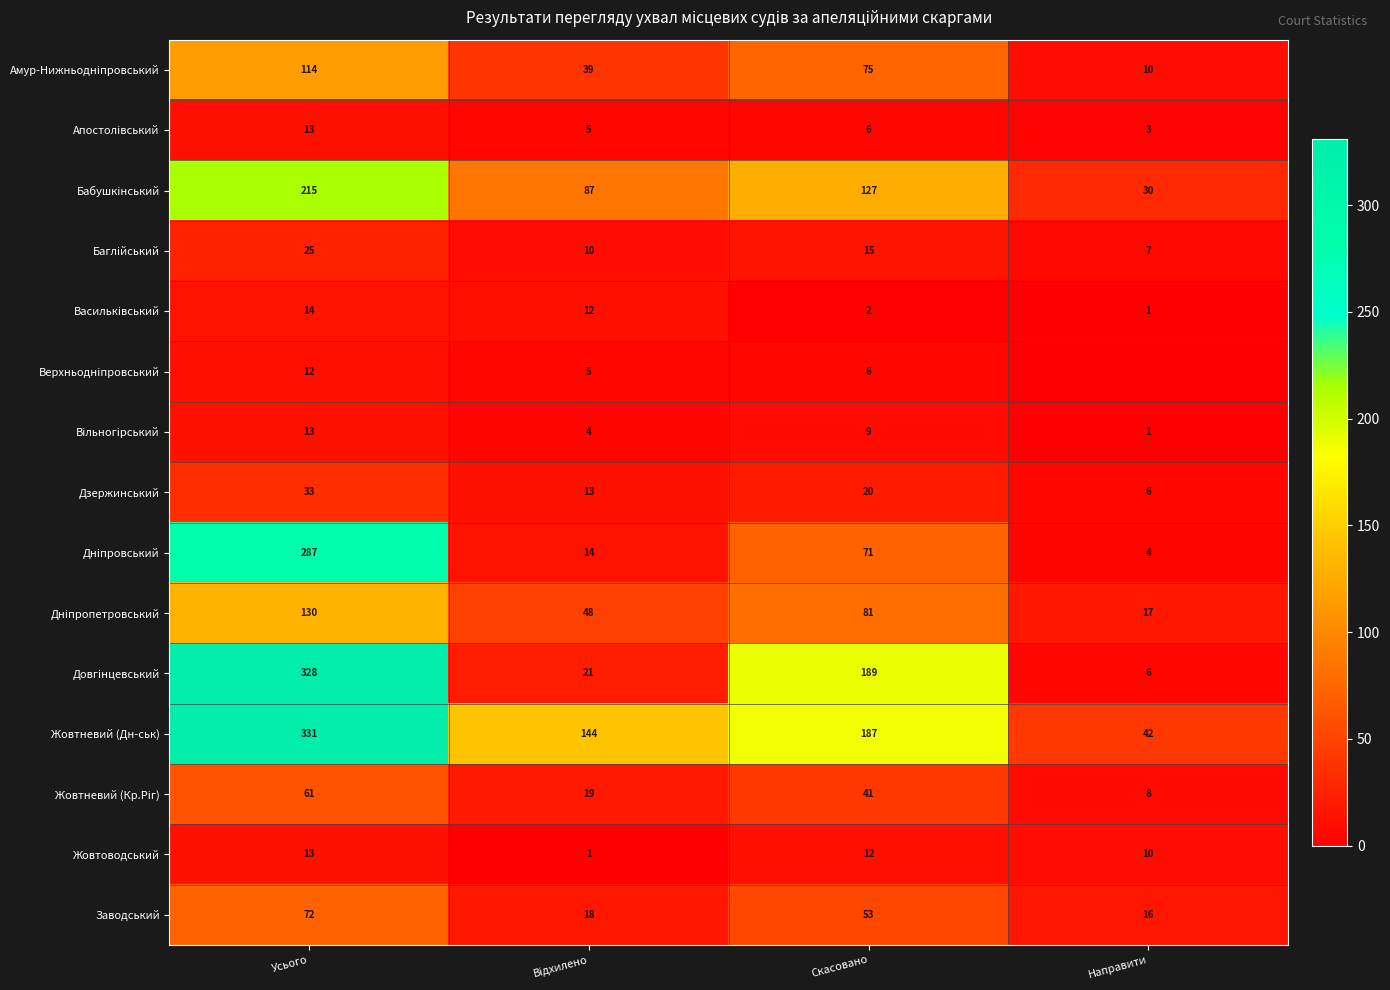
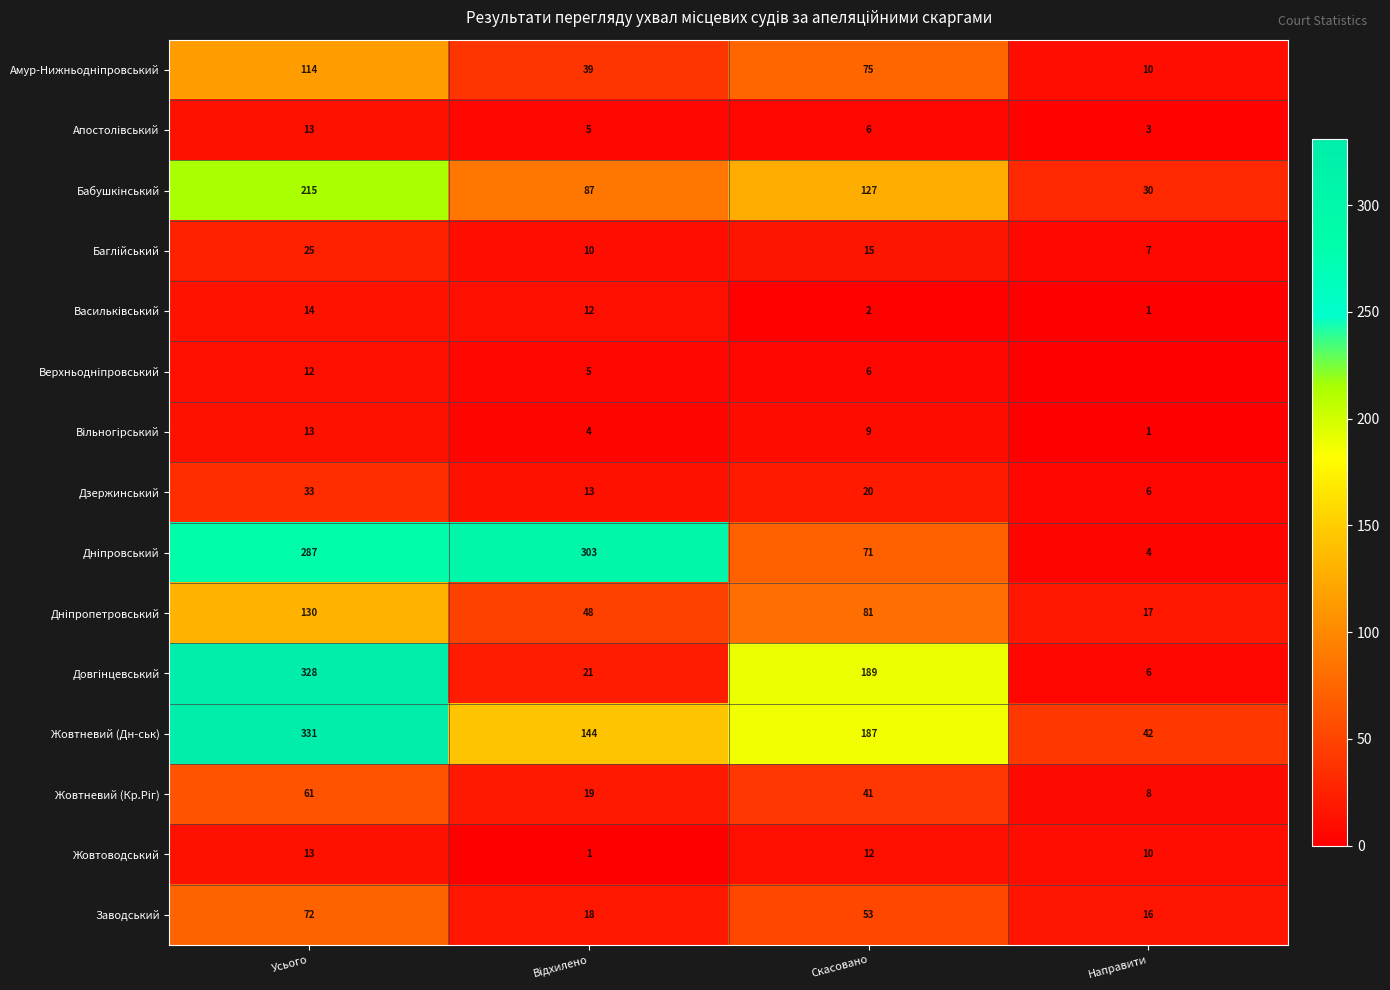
Дніпровський, Відхилено: 14 -> 303
